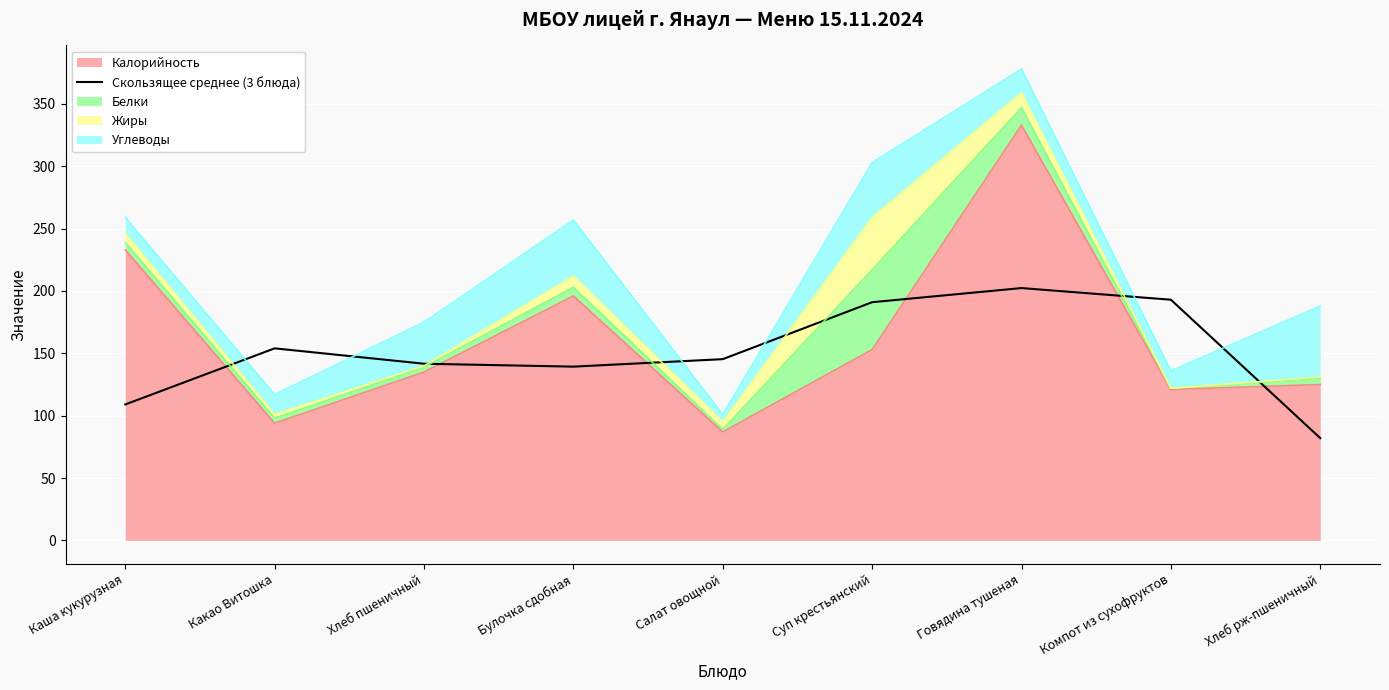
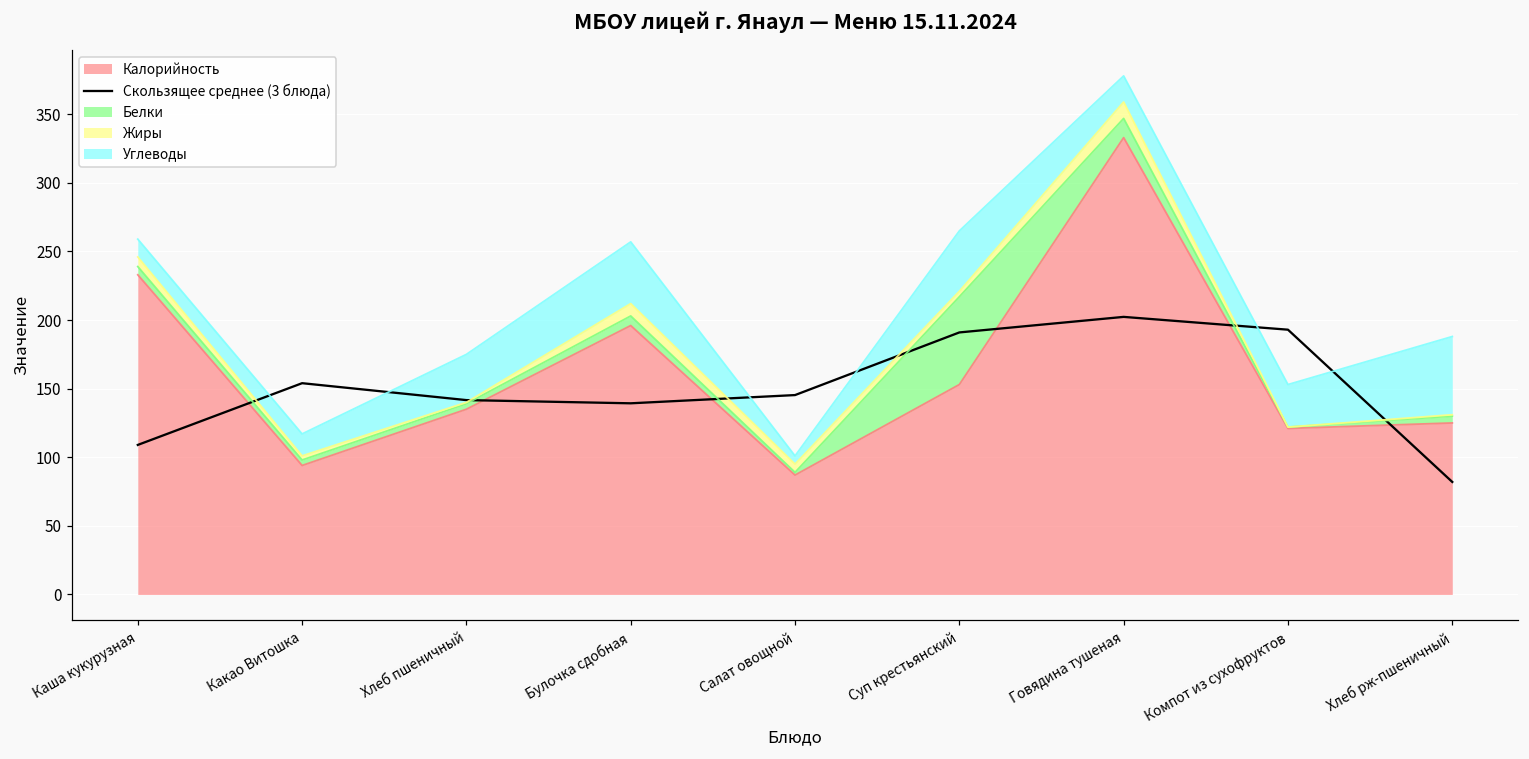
Жиры, Суп крестьянский: 42 -> 4
Углеводы, Компот из сухофруктов: 14 -> 31
